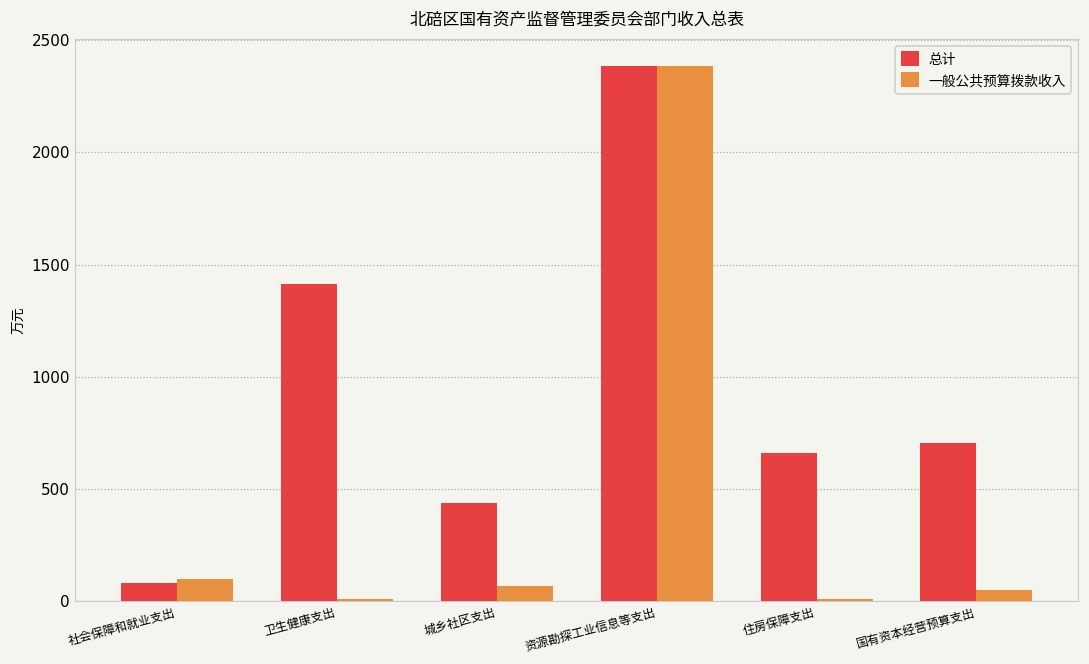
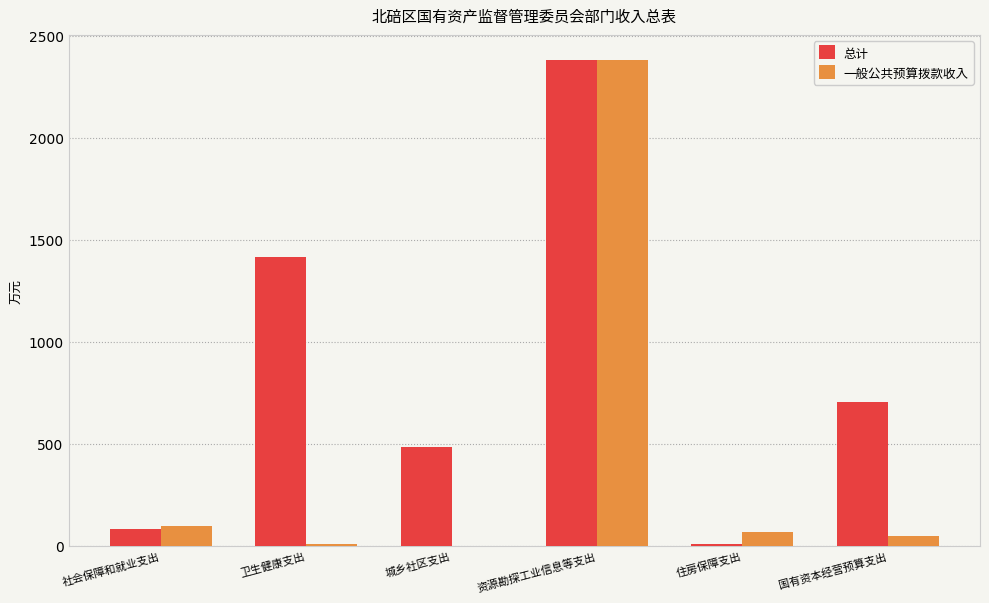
总计, 城乡社区支出: 440 -> 480
一般公共预算拨款收入, 城乡社区支出: 70 -> 0
总计, 住房保障支出: 660 -> 10
一般公共预算拨款收入, 住房保障支出: 10 -> 70
